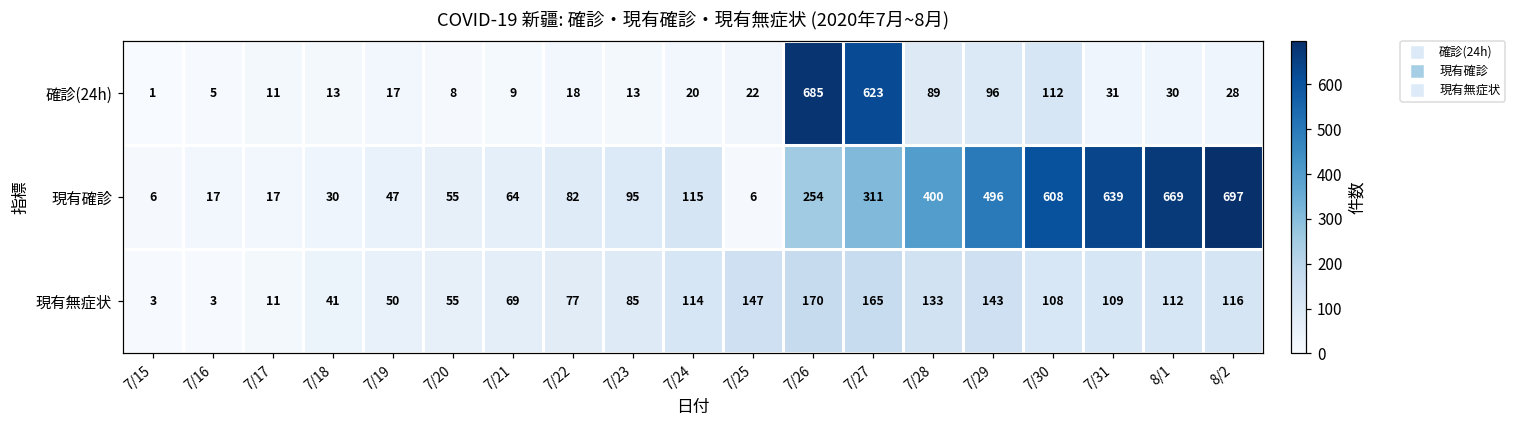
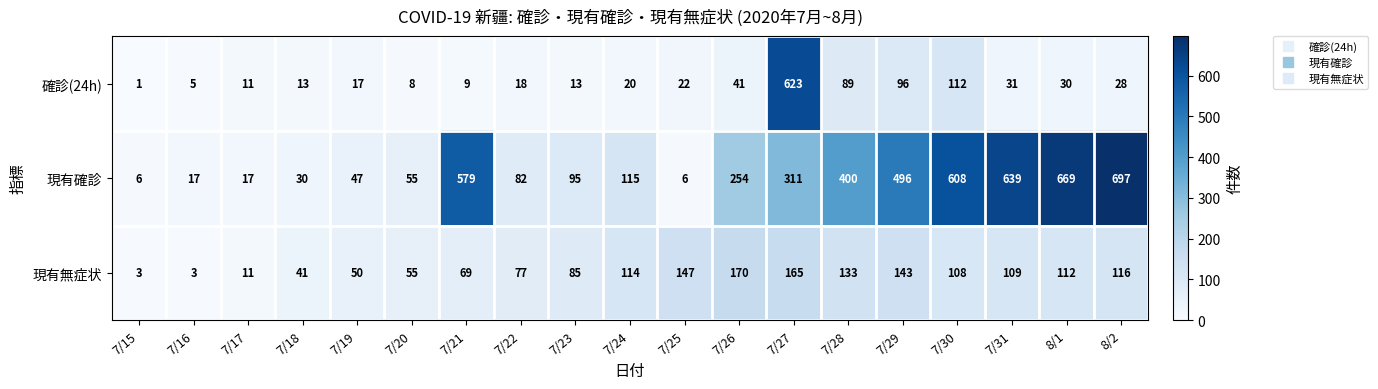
確診(24h), 7/26: 685 -> 41
現有確診, 7/21: 64 -> 579
